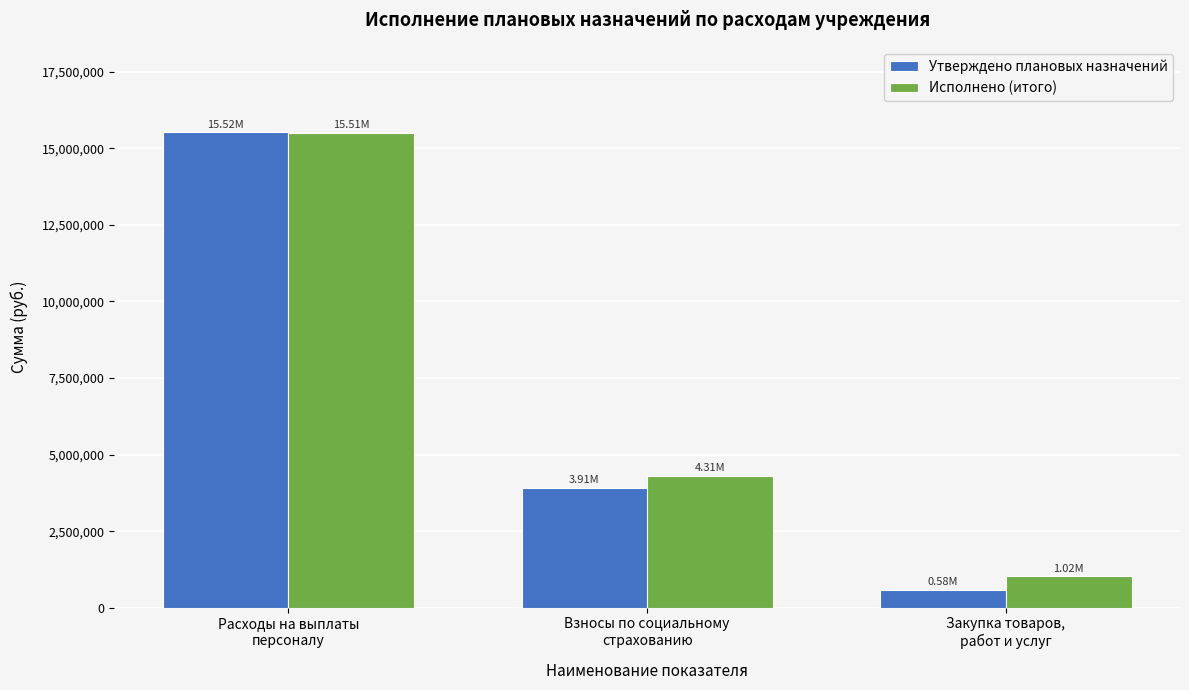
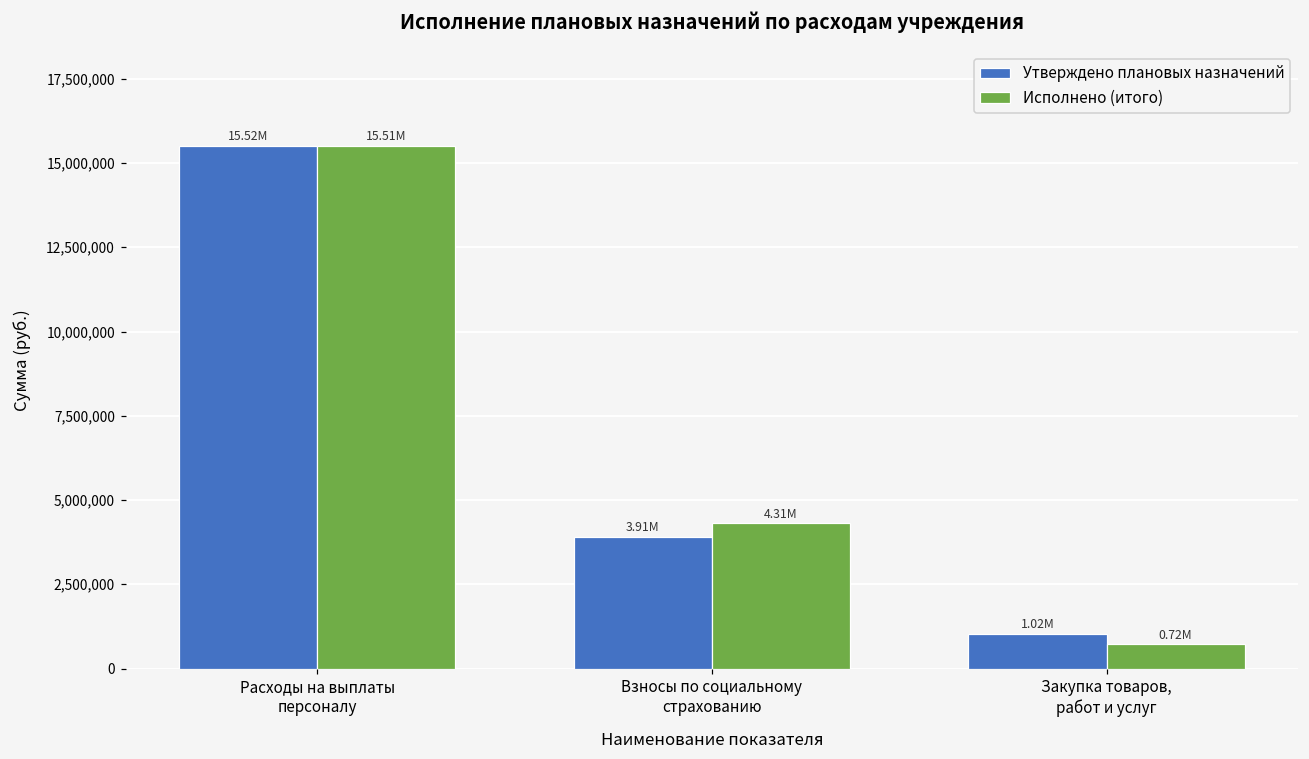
Утверждено плановых назначений, Закупка товаров, работ и услуг: 0.58M -> 1.02M
Исполнено (итого), Закупка товаров, работ и услуг: 1.02M -> 0.72M
